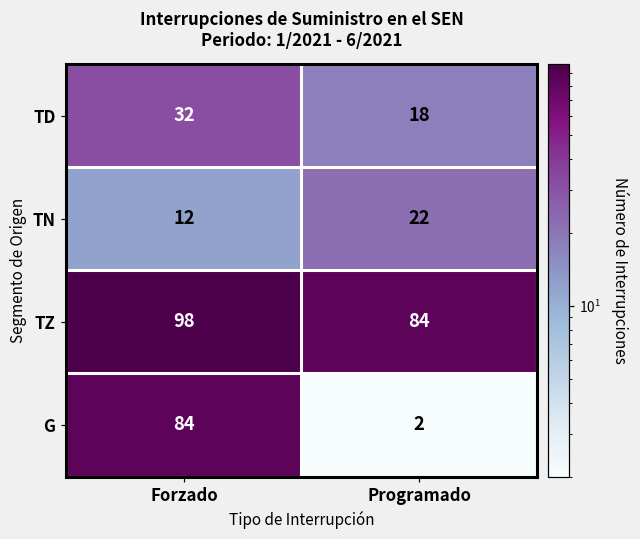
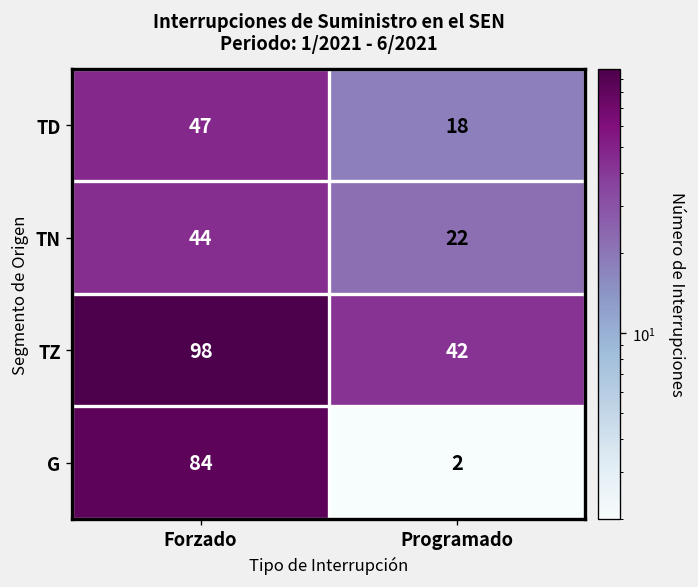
TD, Forzado: 32 -> 47
TN, Forzado: 12 -> 44
TZ, Programado: 84 -> 42
